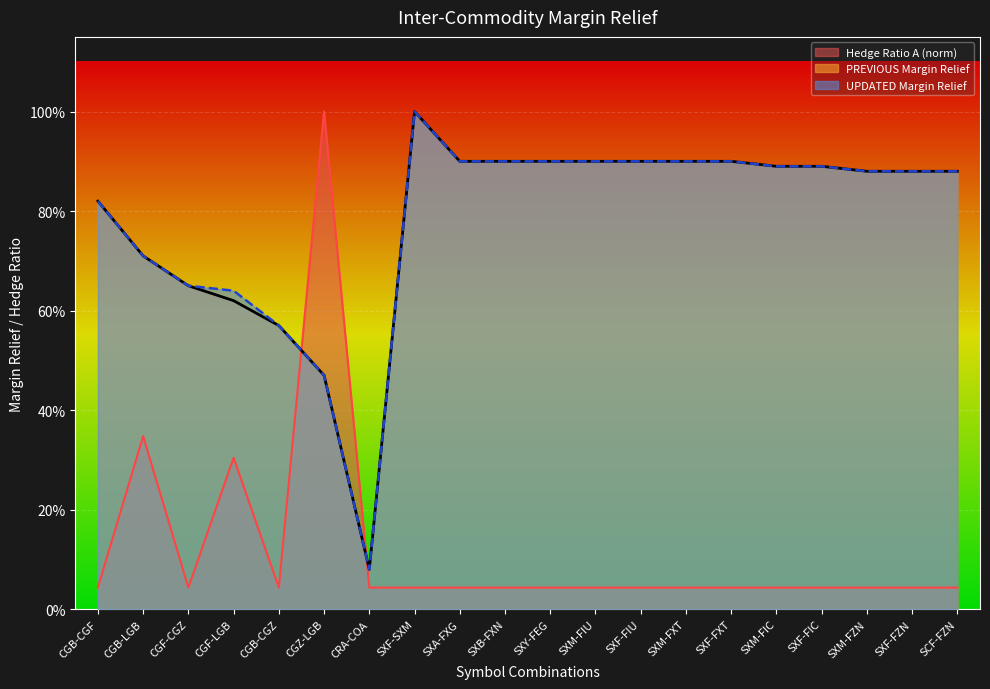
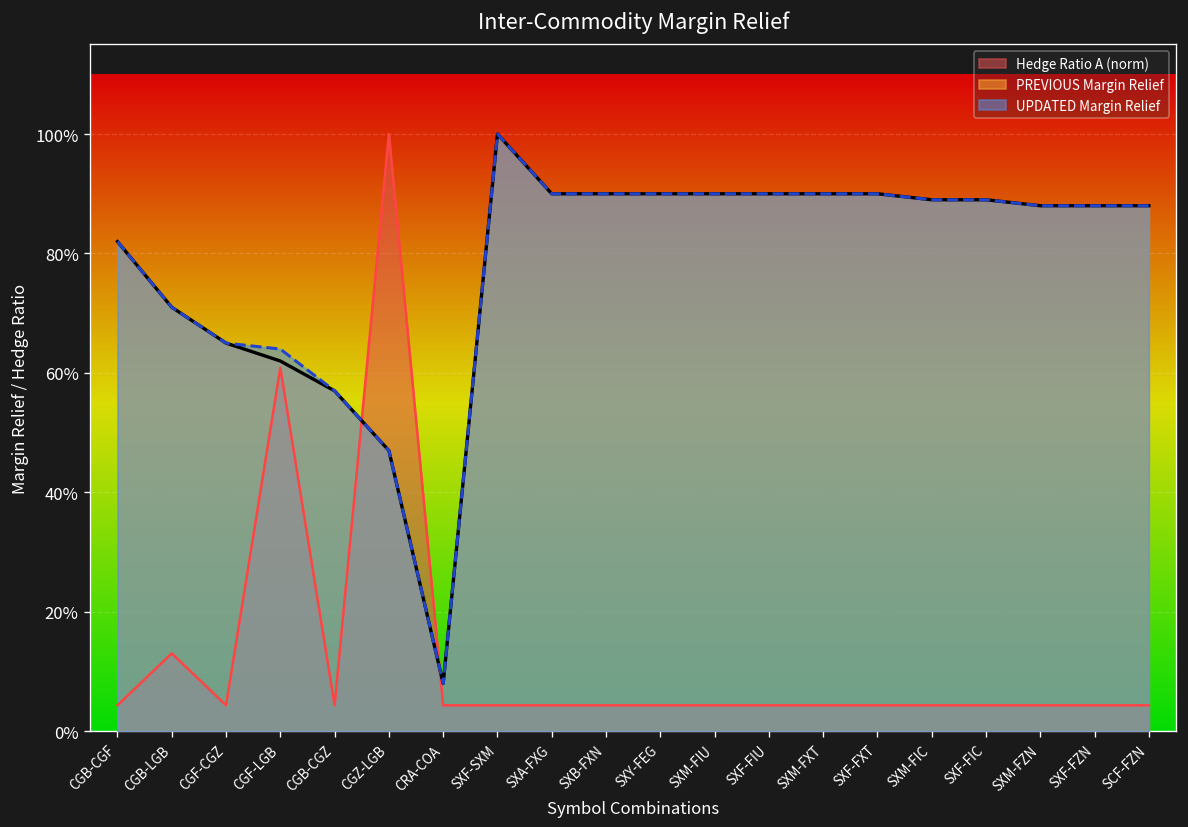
Hedge Ratio A (norm), CGB-LGB: 35% -> 13%
Hedge Ratio A (norm), CGF-LGB: 30% -> 61%
